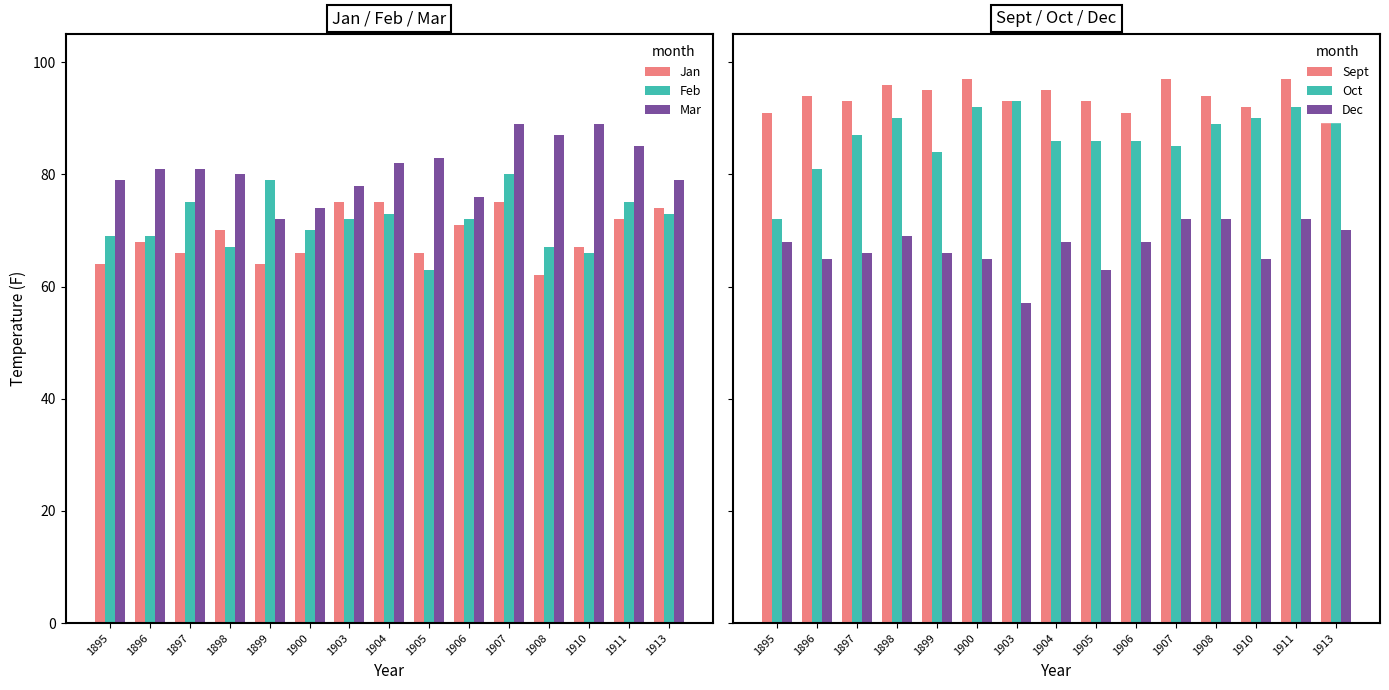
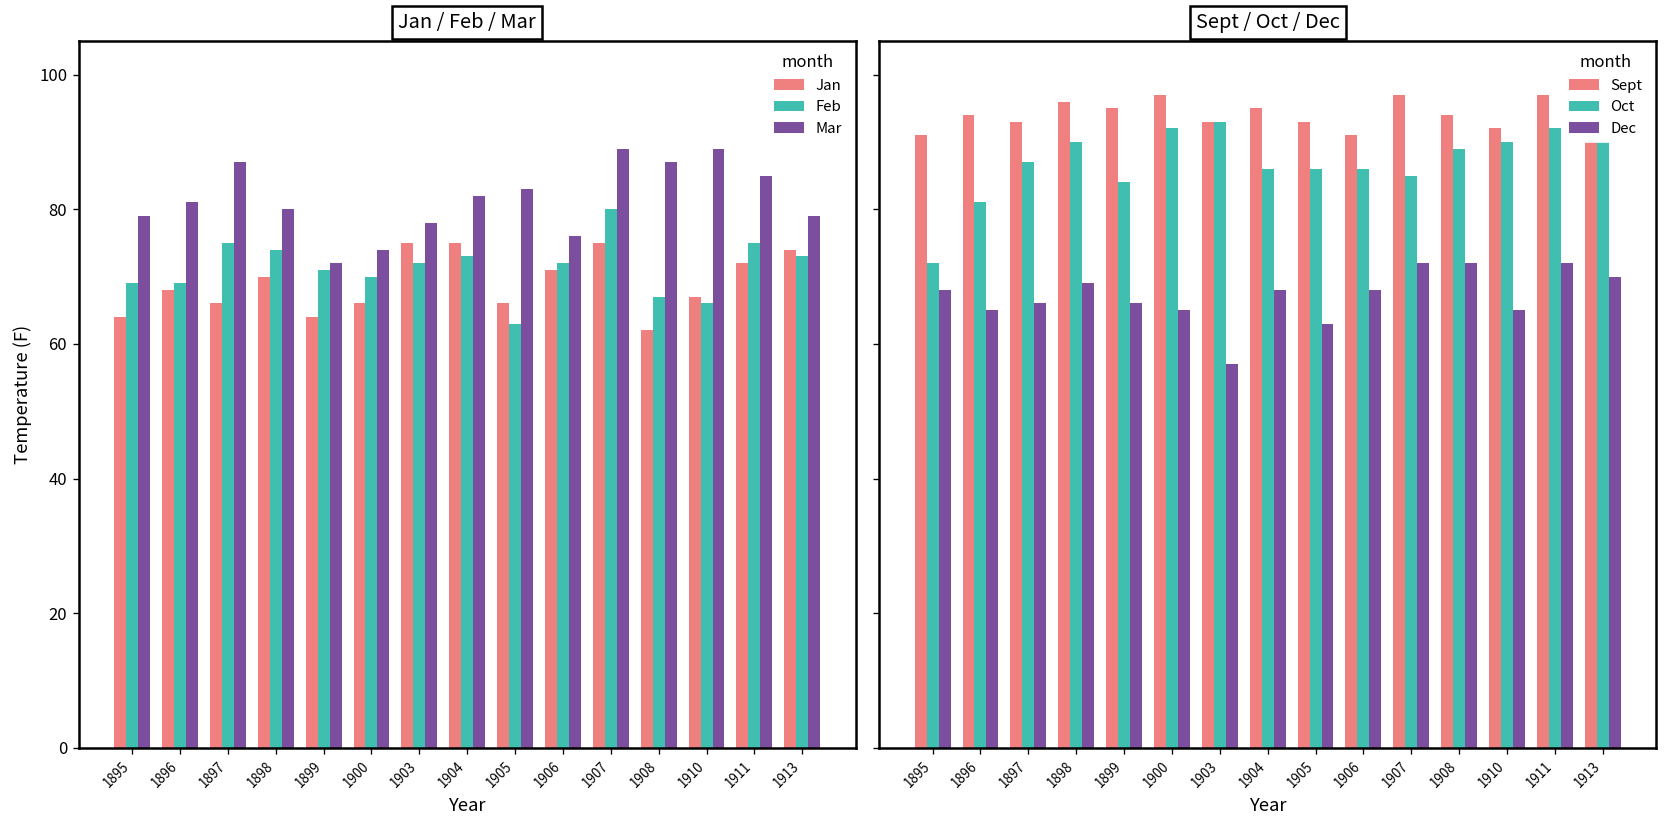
Jan / Feb / Mar, Mar, 1897: 81 -> 87
Jan / Feb / Mar, Feb, 1898: 67 -> 74
Jan / Feb / Mar, Feb, 1899: 79 -> 71
